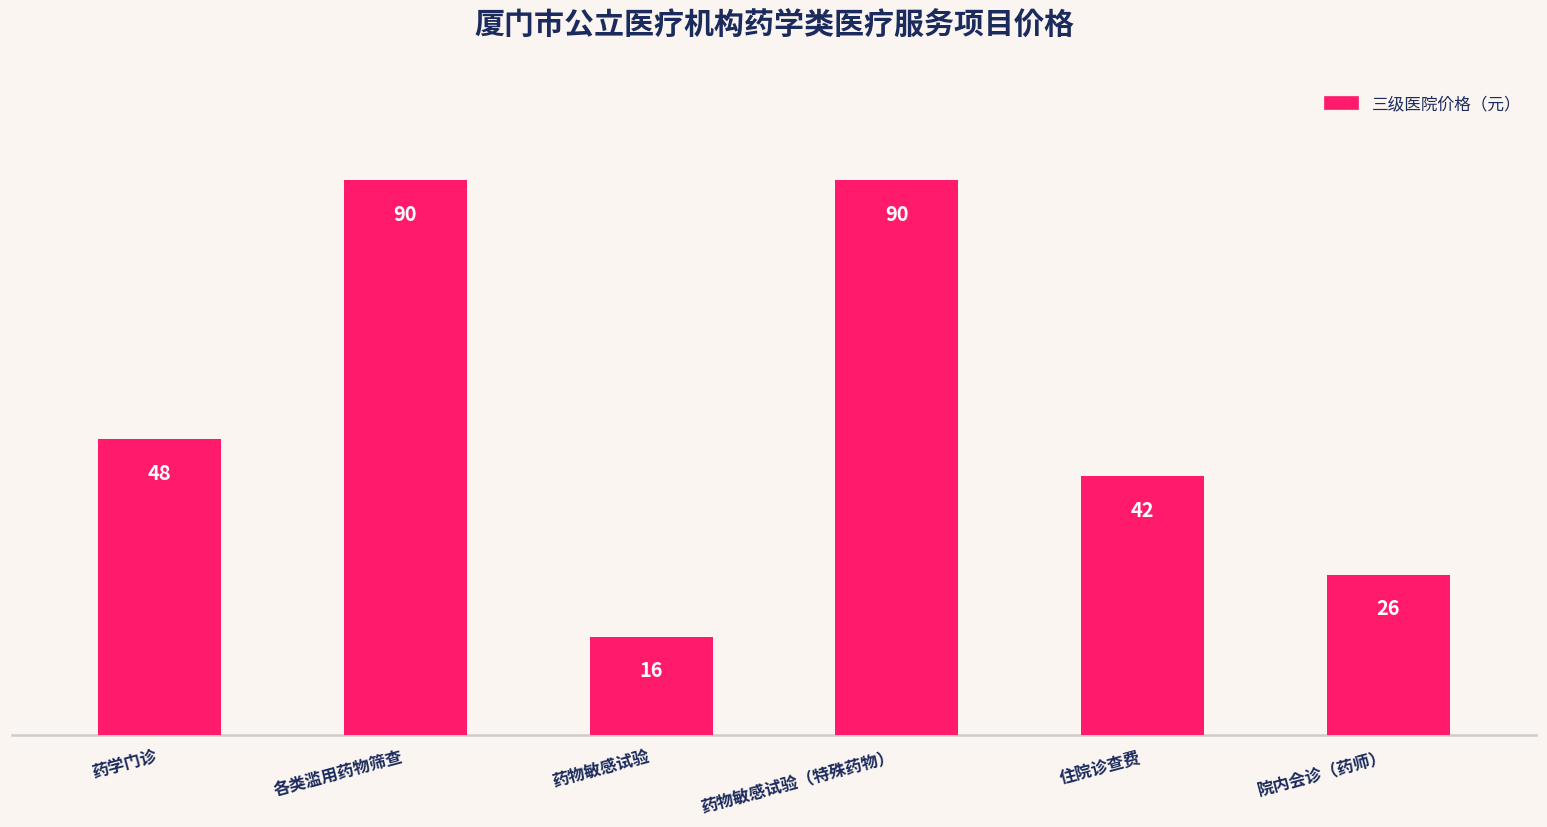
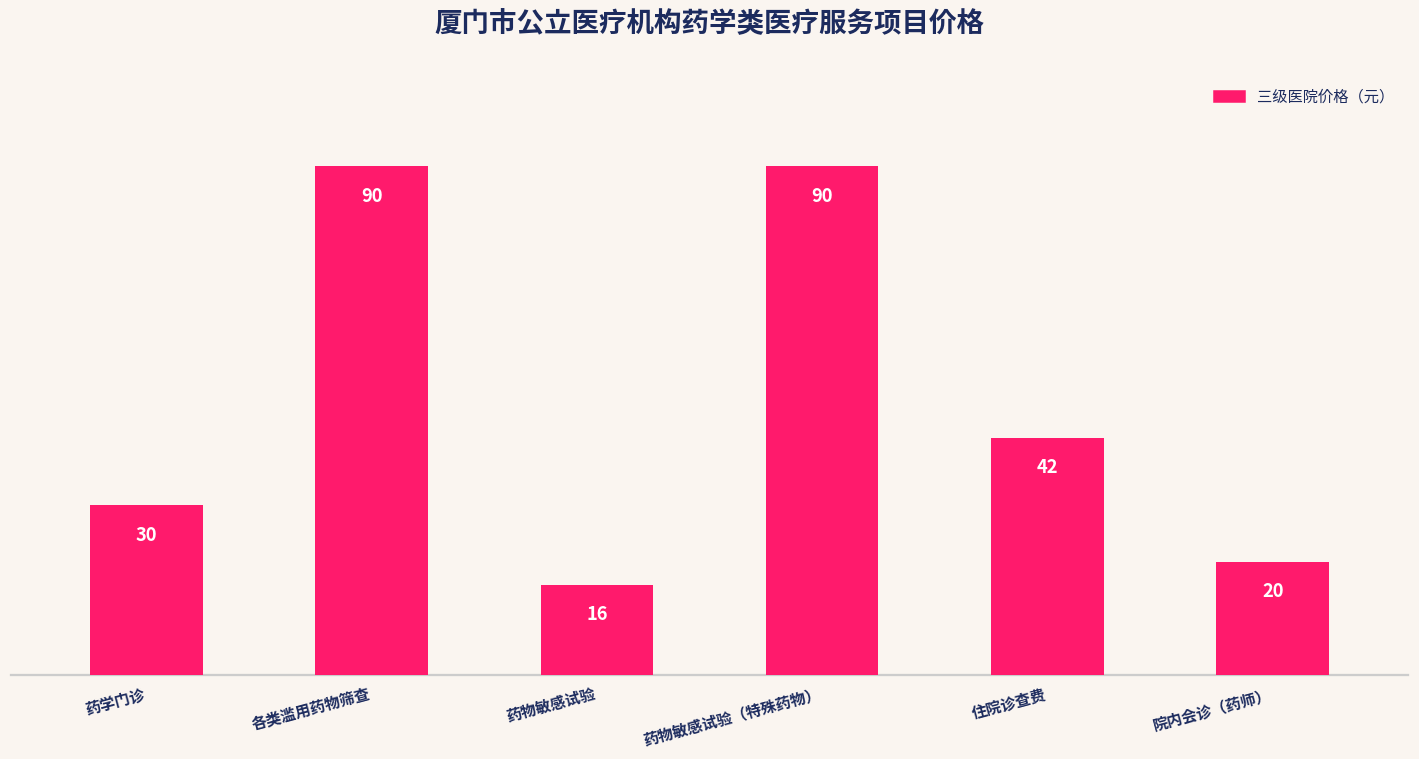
药学门诊: 48 -> 30
院内会诊（药师）: 26 -> 20
